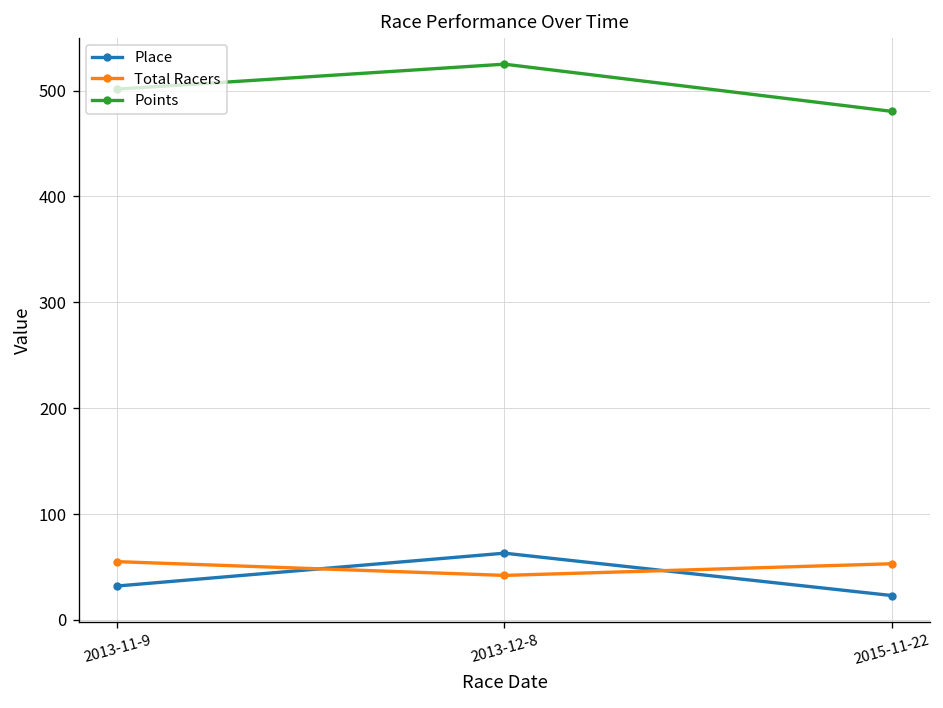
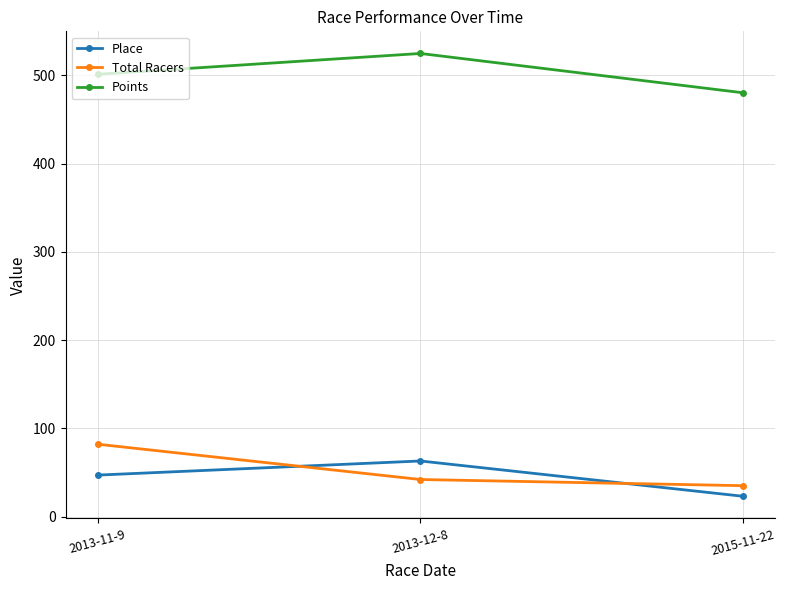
Place, 2013-11-9: 30 -> 50
Total Racers, 2013-11-9: 60 -> 80
Total Racers, 2015-11-22: 50 -> 40
